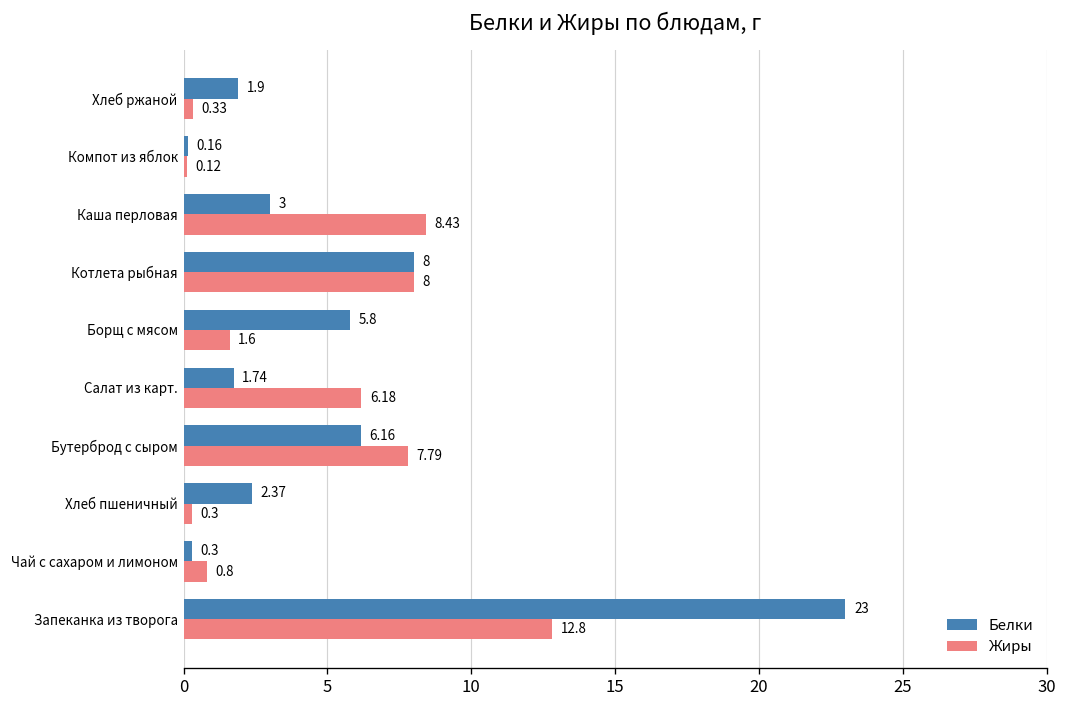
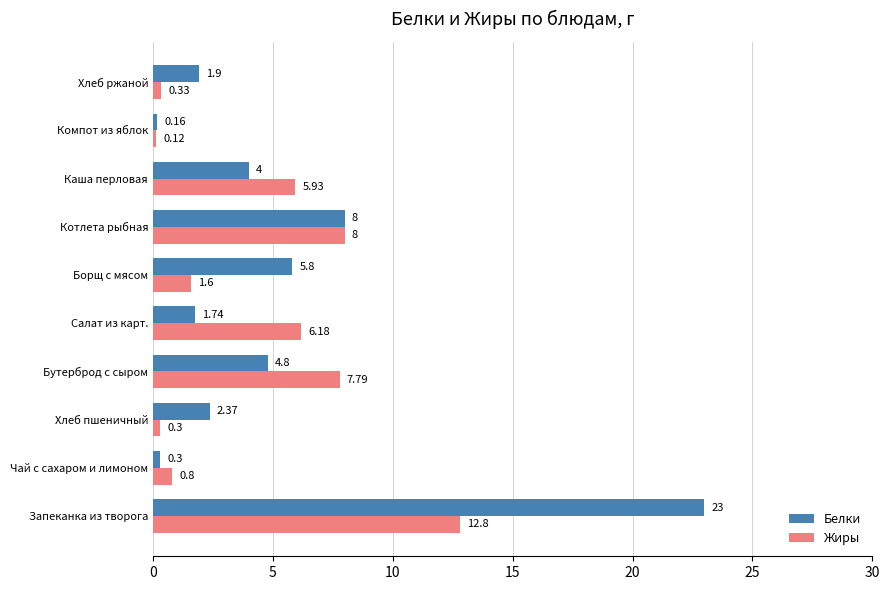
Белки, Каша перловая: 3 -> 4
Жиры, Каша перловая: 8.43 -> 5.93
Белки, Бутерброд с сыром: 6.16 -> 4.8
